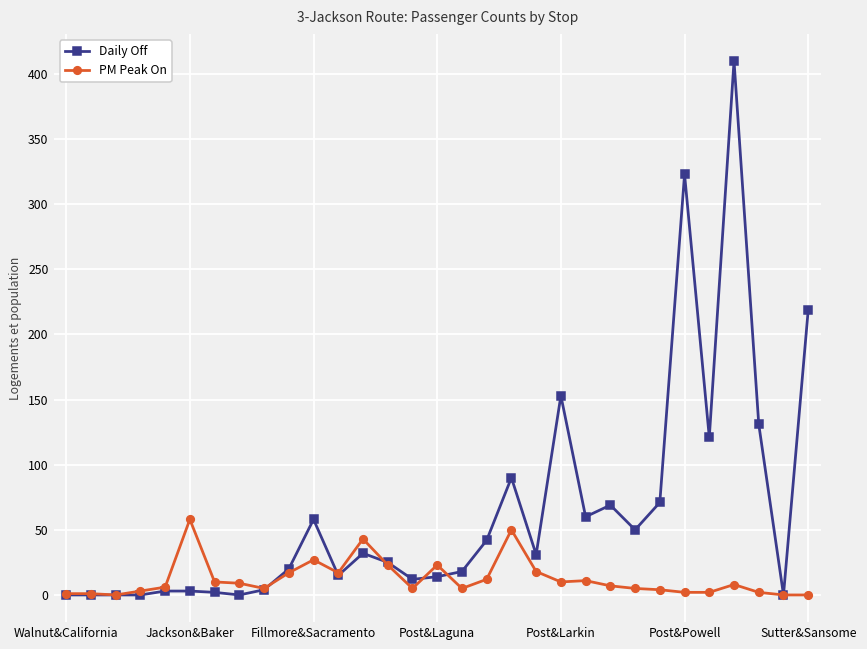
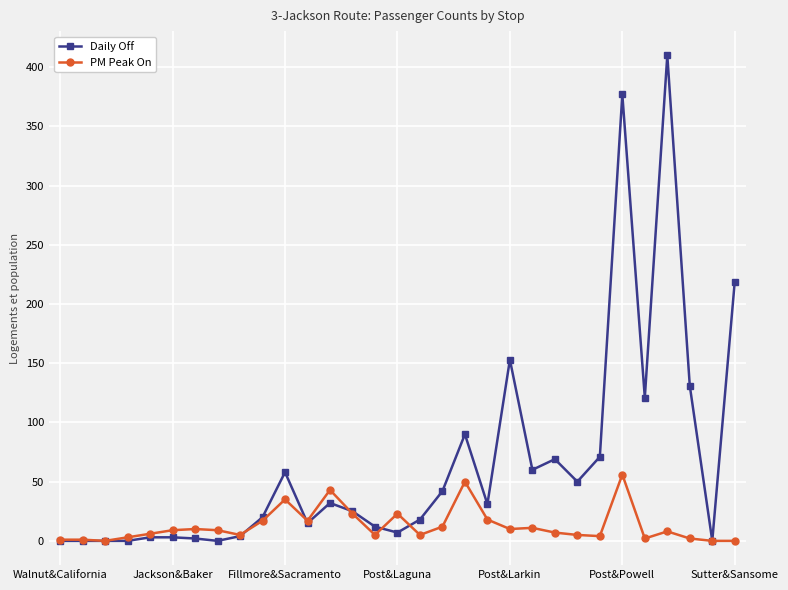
PM Peak On, Jackson&Baker: 58 -> 9
PM Peak On, Fillmore&Sacramento: 27 -> 35
Daily Off, Post&Laguna: 14 -> 7
Daily Off, Post&Powell: 323 -> 377
PM Peak On, Post&Powell: 2 -> 56
